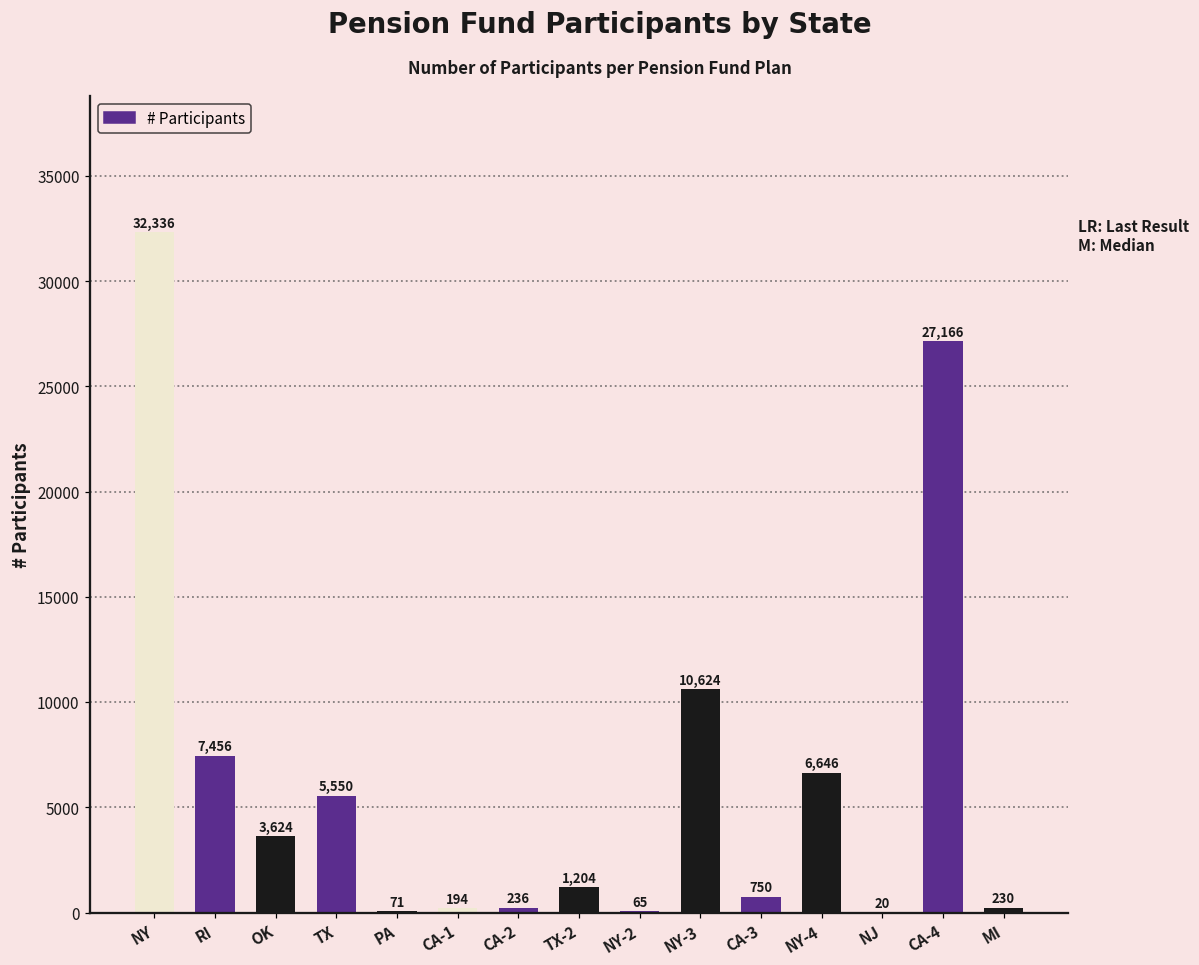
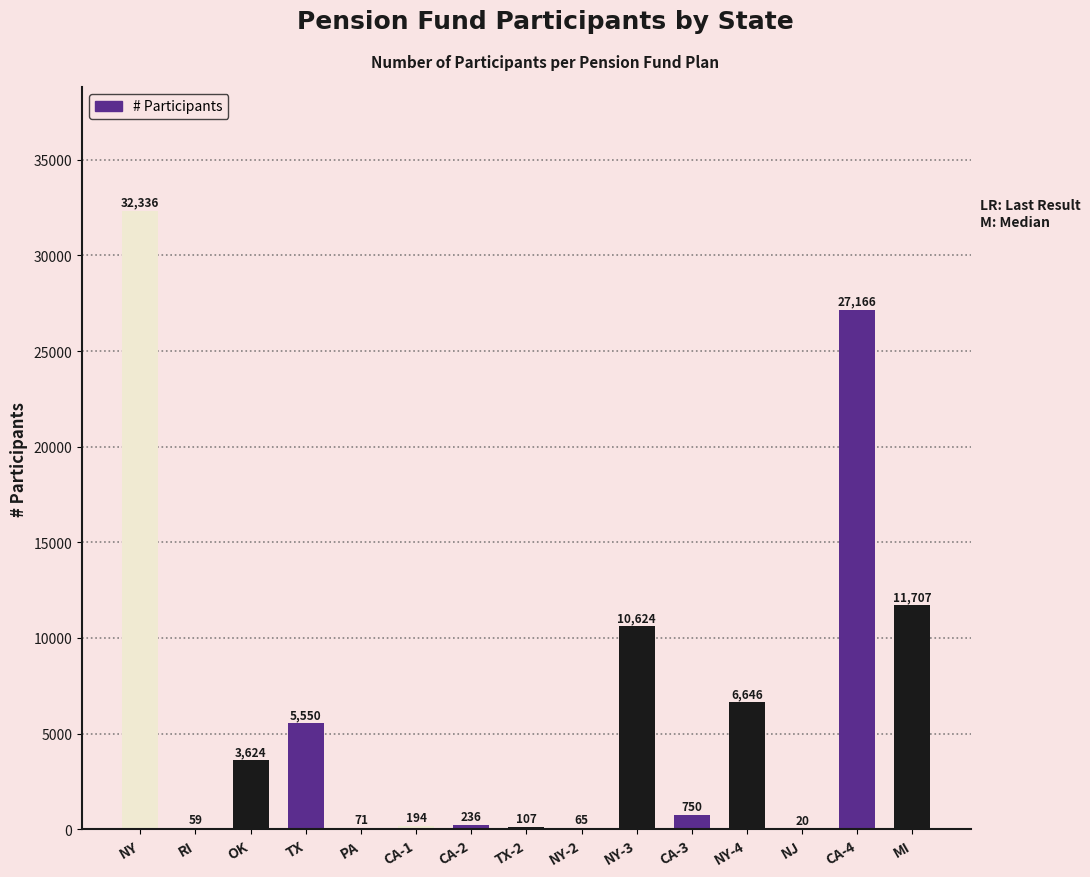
RI: 7,456 -> 59
TX-2: 1,204 -> 107
MI: 230 -> 11,707
